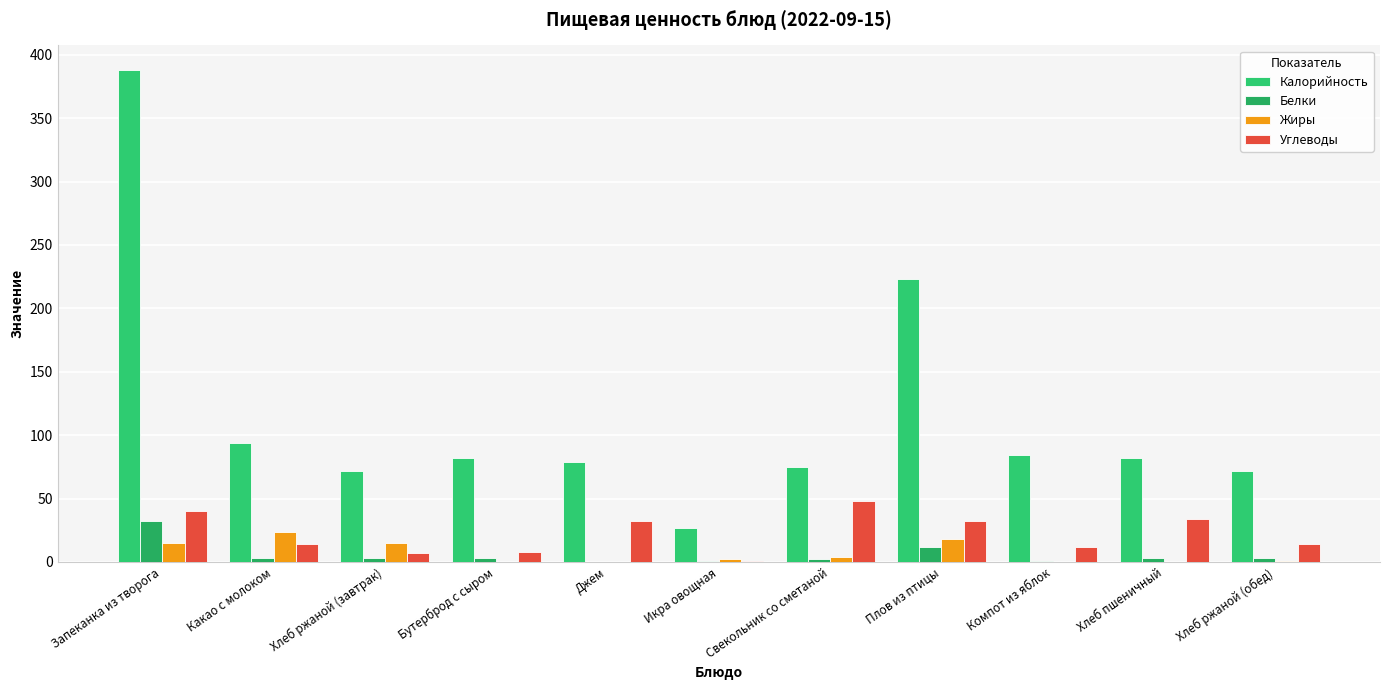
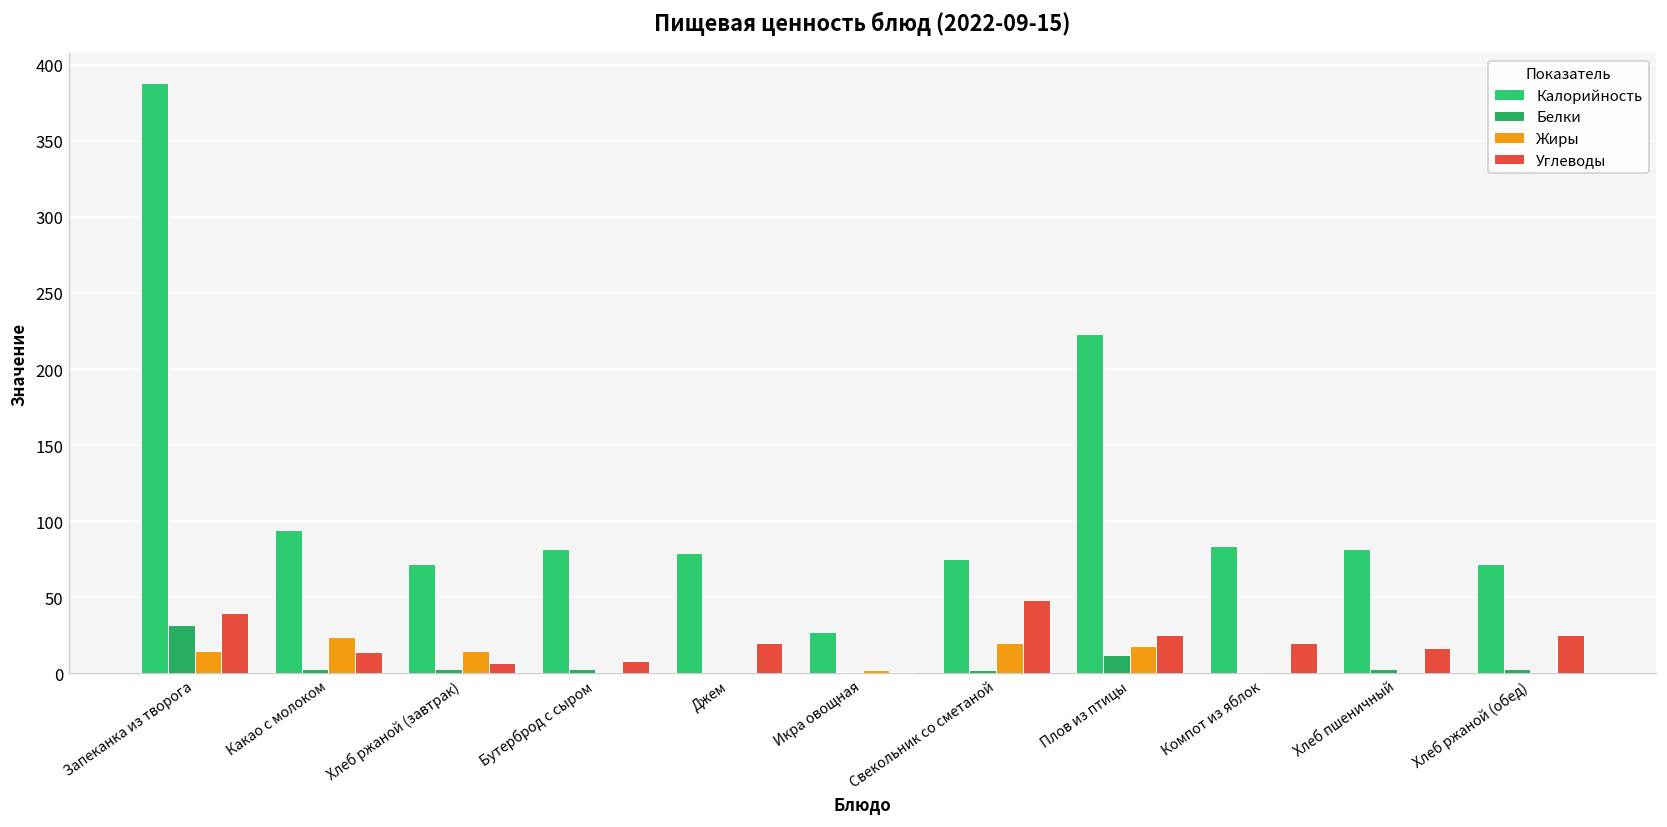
Углеводы, Джем: 32 -> 20
Жиры, Свекольник со сметаной: 4 -> 20
Углеводы, Плов из птицы: 32 -> 25
Углеводы, Компот из яблок: 12 -> 20
Углеводы, Хлеб пшеничный: 34 -> 17
Углеводы, Хлеб ржаной (обед): 14 -> 25
